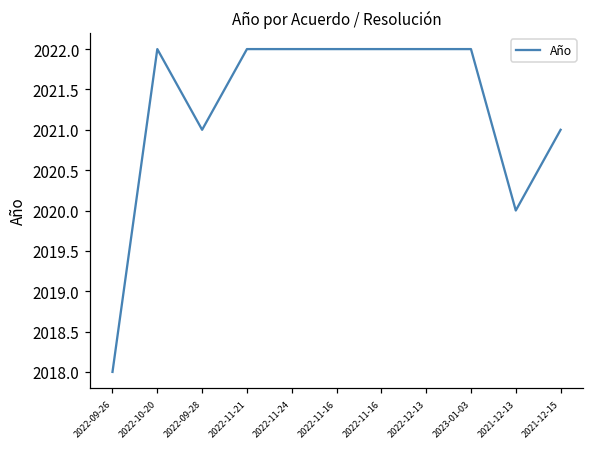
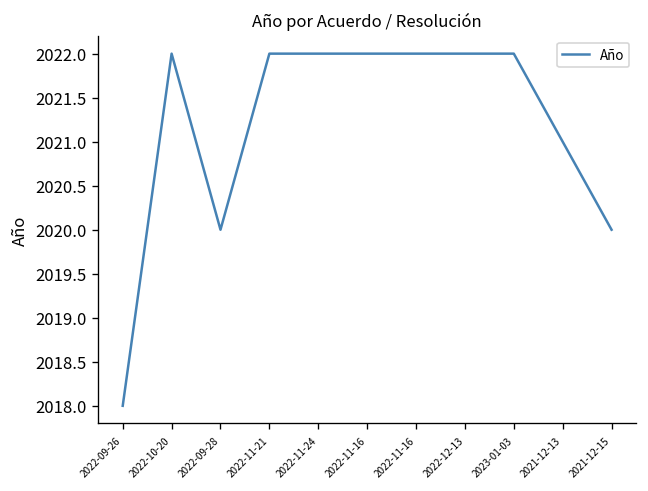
2022-09-28: 2021 -> 2020
2021-12-13: 2020 -> 2021
2021-12-15: 2021 -> 2020
